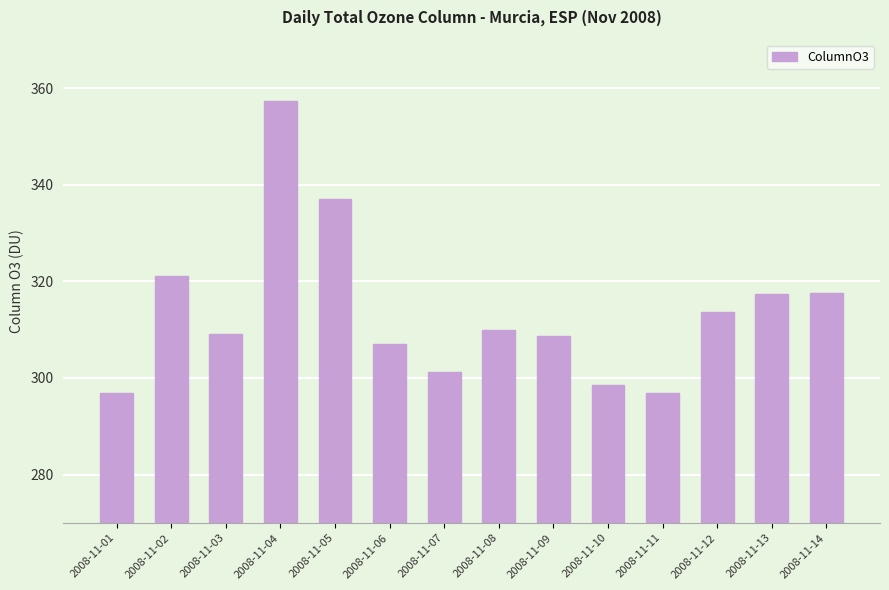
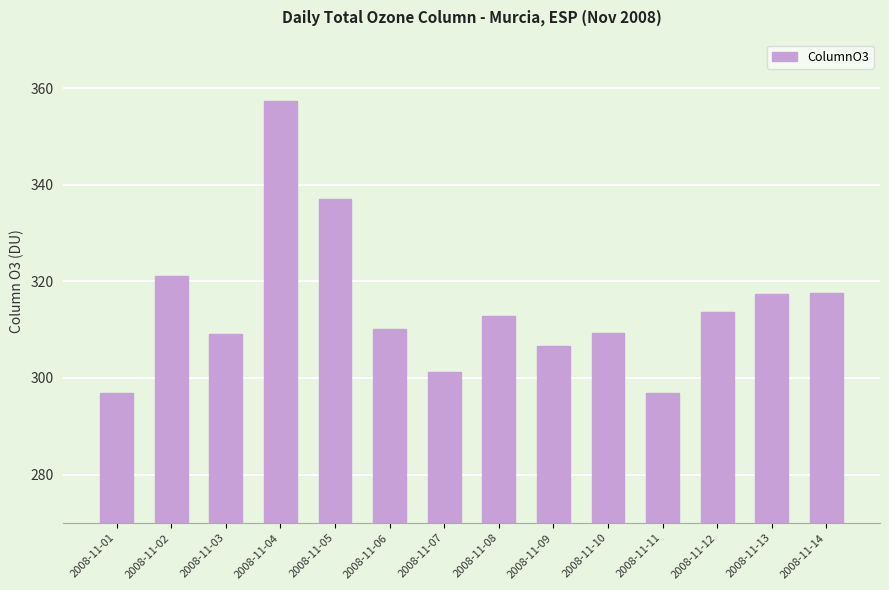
2008-11-06: 307 -> 310
2008-11-08: 310 -> 313
2008-11-09: 309 -> 307
2008-11-10: 299 -> 309
